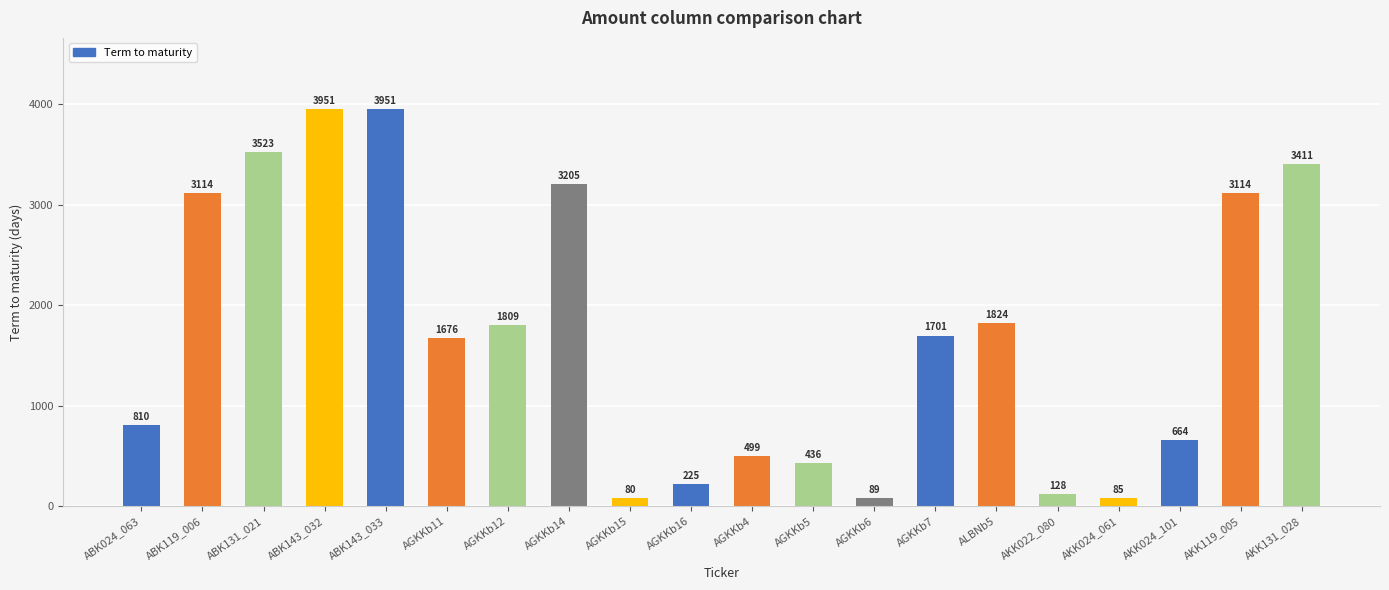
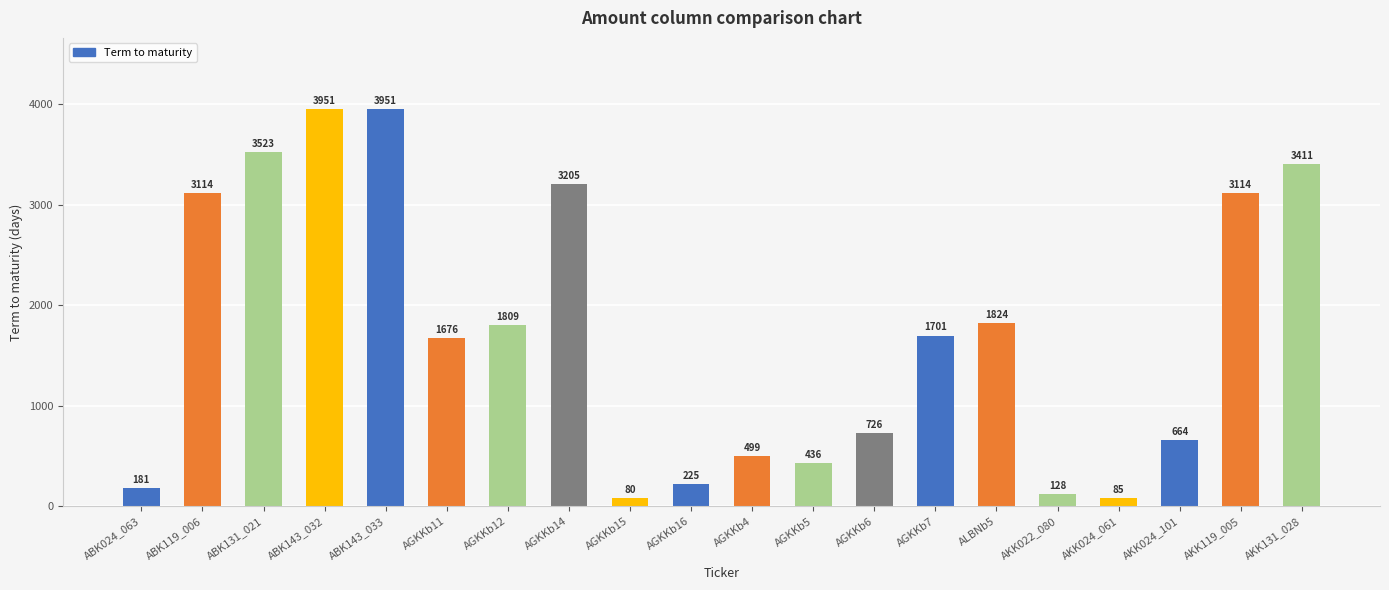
ABK024_063: 810 -> 181
AGKKb6: 89 -> 726
